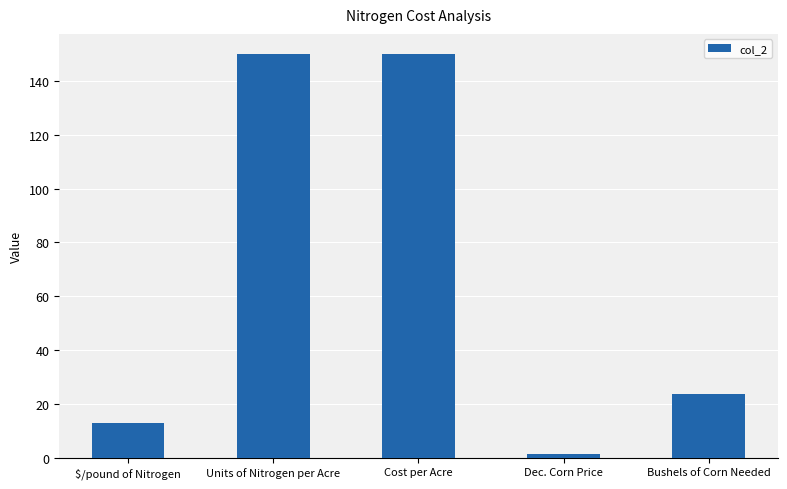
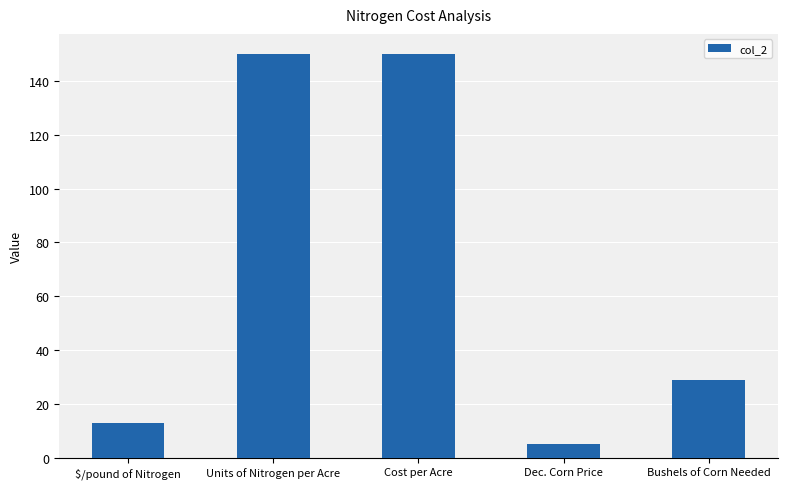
Dec. Corn Price: 2 -> 5
Bushels of Corn Needed: 24 -> 29
